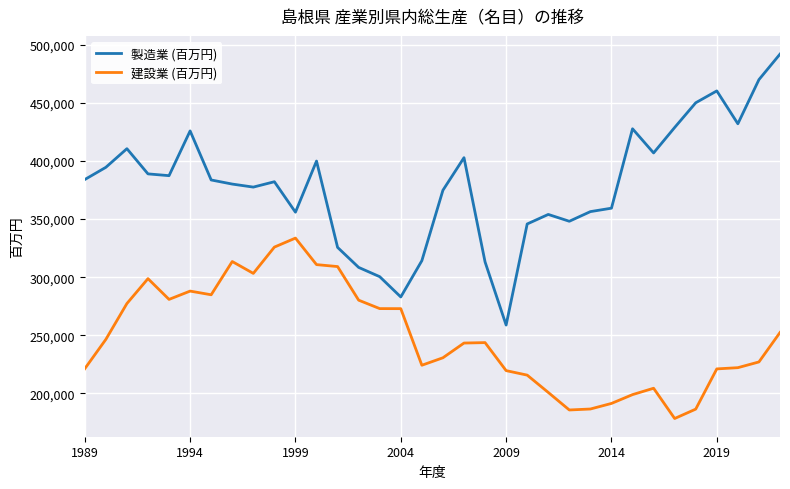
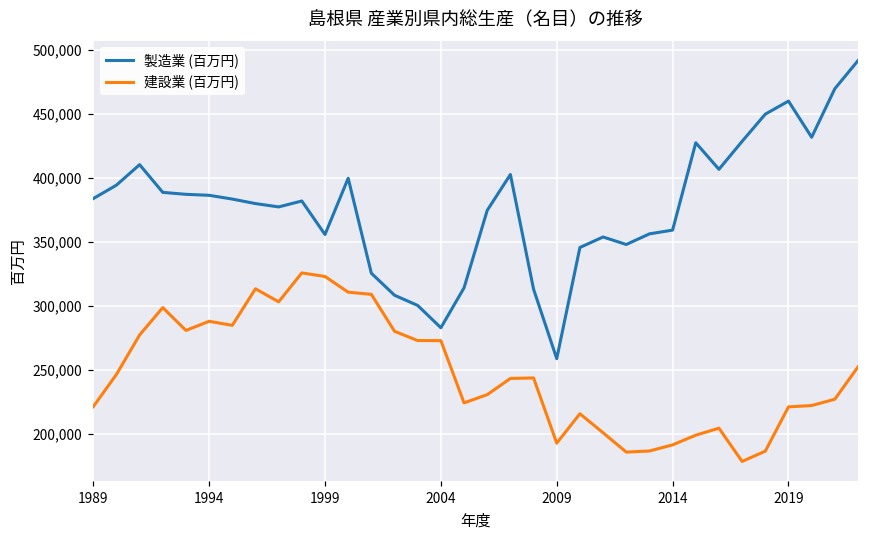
製造業 (百万円), 1994: 426,000 -> 387,000
建設業 (百万円), 1999: 334,000 -> 323,000
建設業 (百万円), 2009: 220,000 -> 193,000
